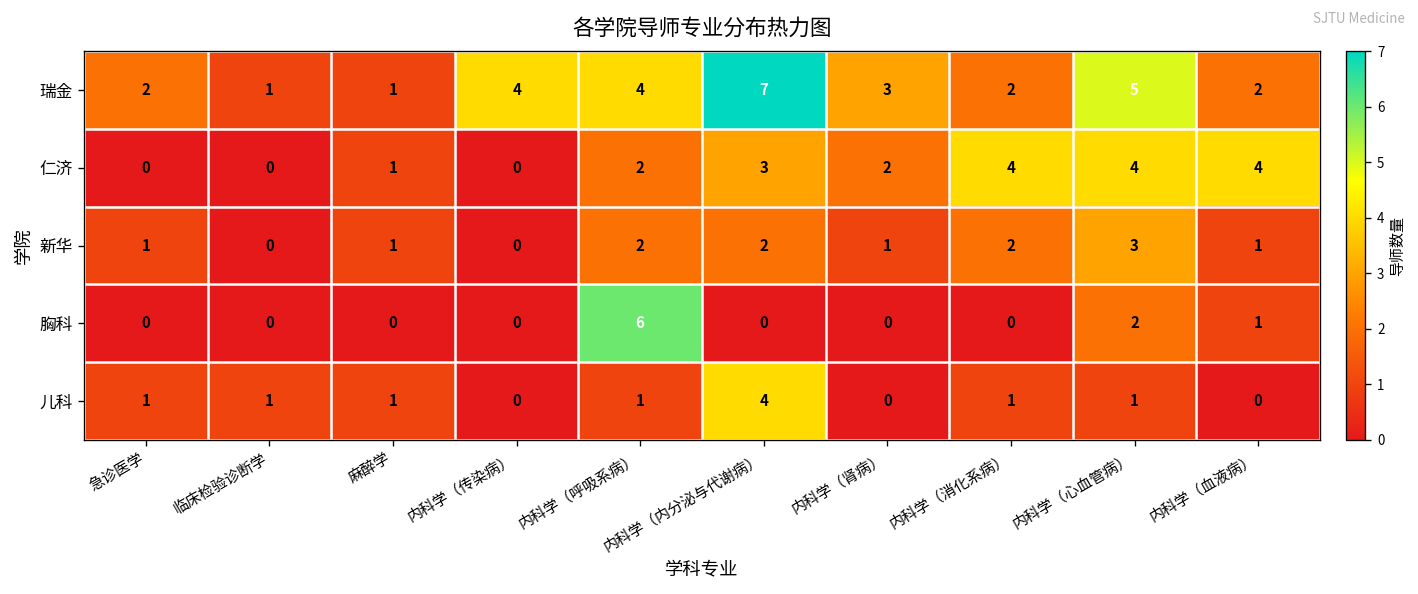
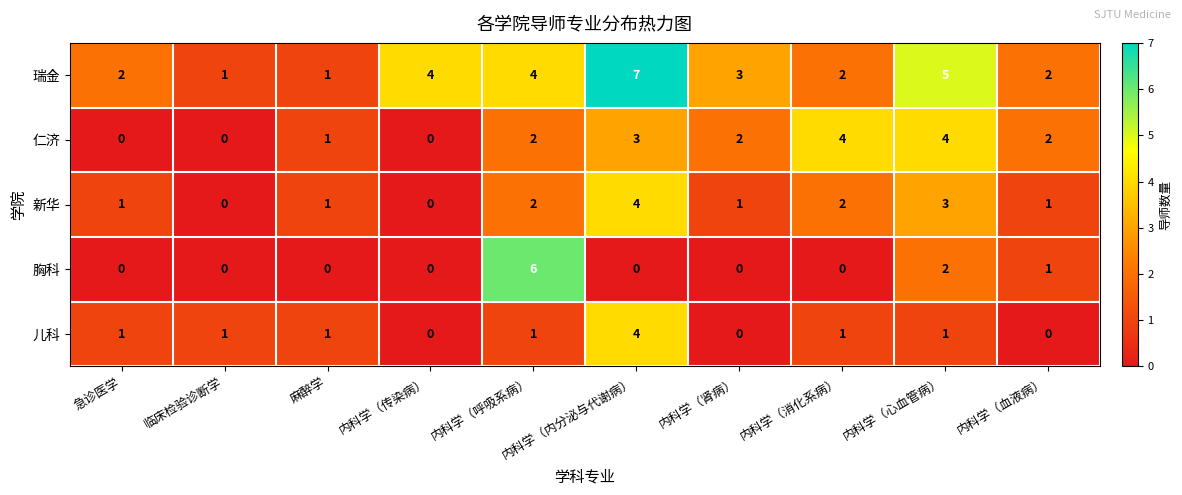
仁济, 内科学（血液病）: 4 -> 2
新华, 内科学（内分泌与代谢病）: 2 -> 4
